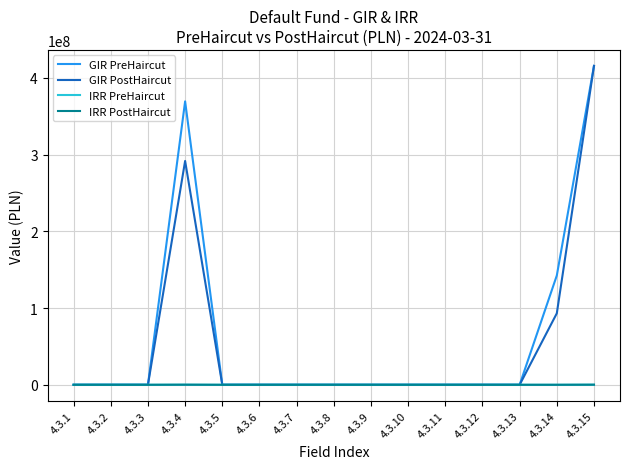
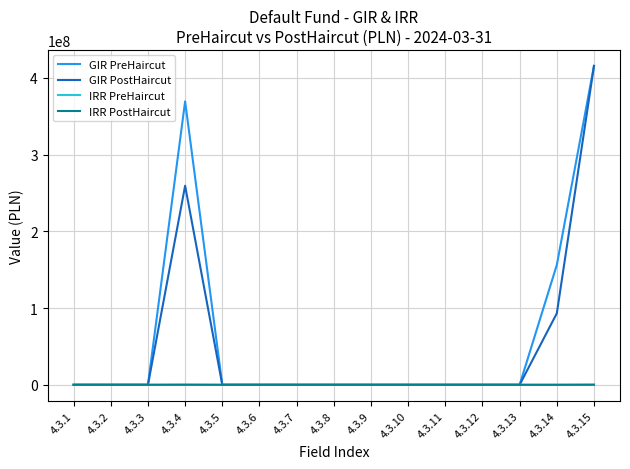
GIR PostHaircut, 4.3.4: 290000000 -> 260000000
GIR PreHaircut, 4.3.14: 140000000 -> 160000000
